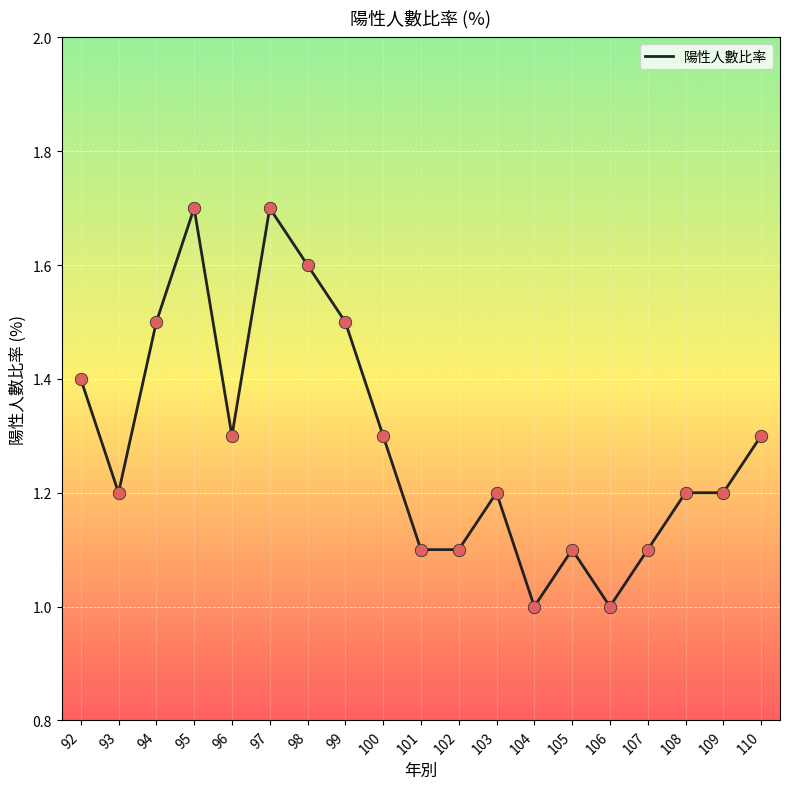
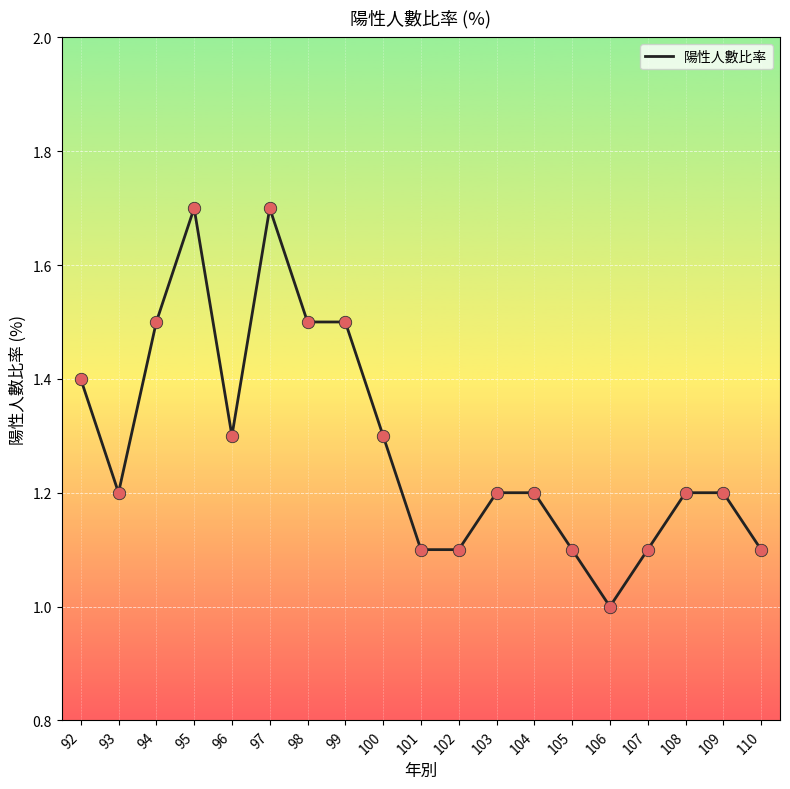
98: 1.6 -> 1.5
104: 1.0 -> 1.2
110: 1.3 -> 1.1
